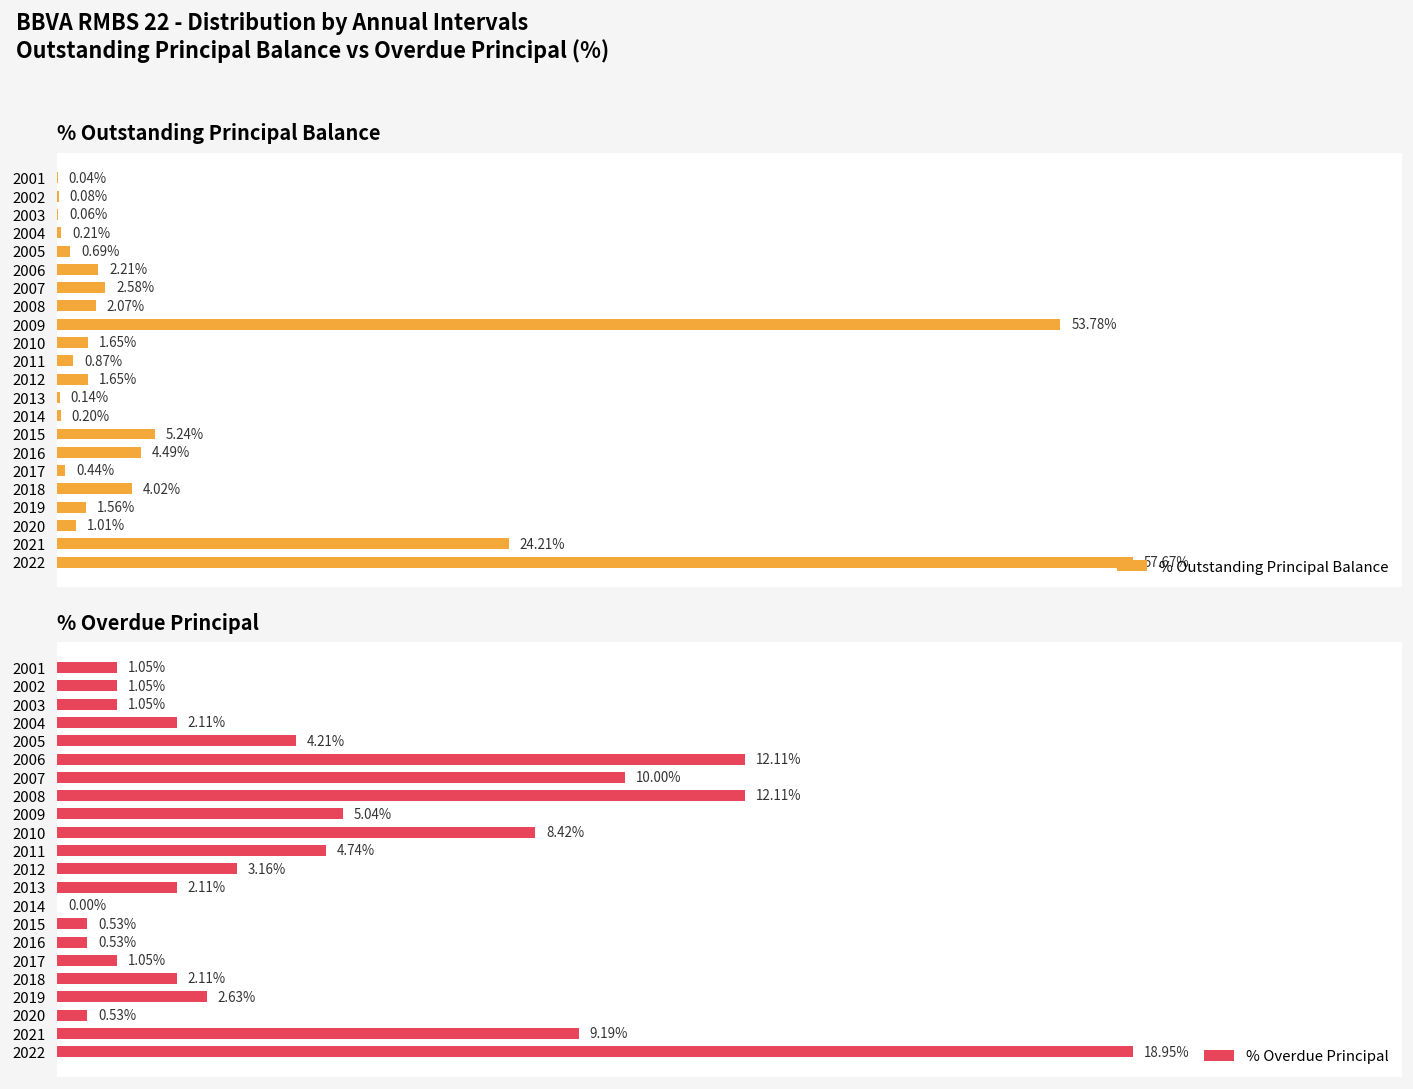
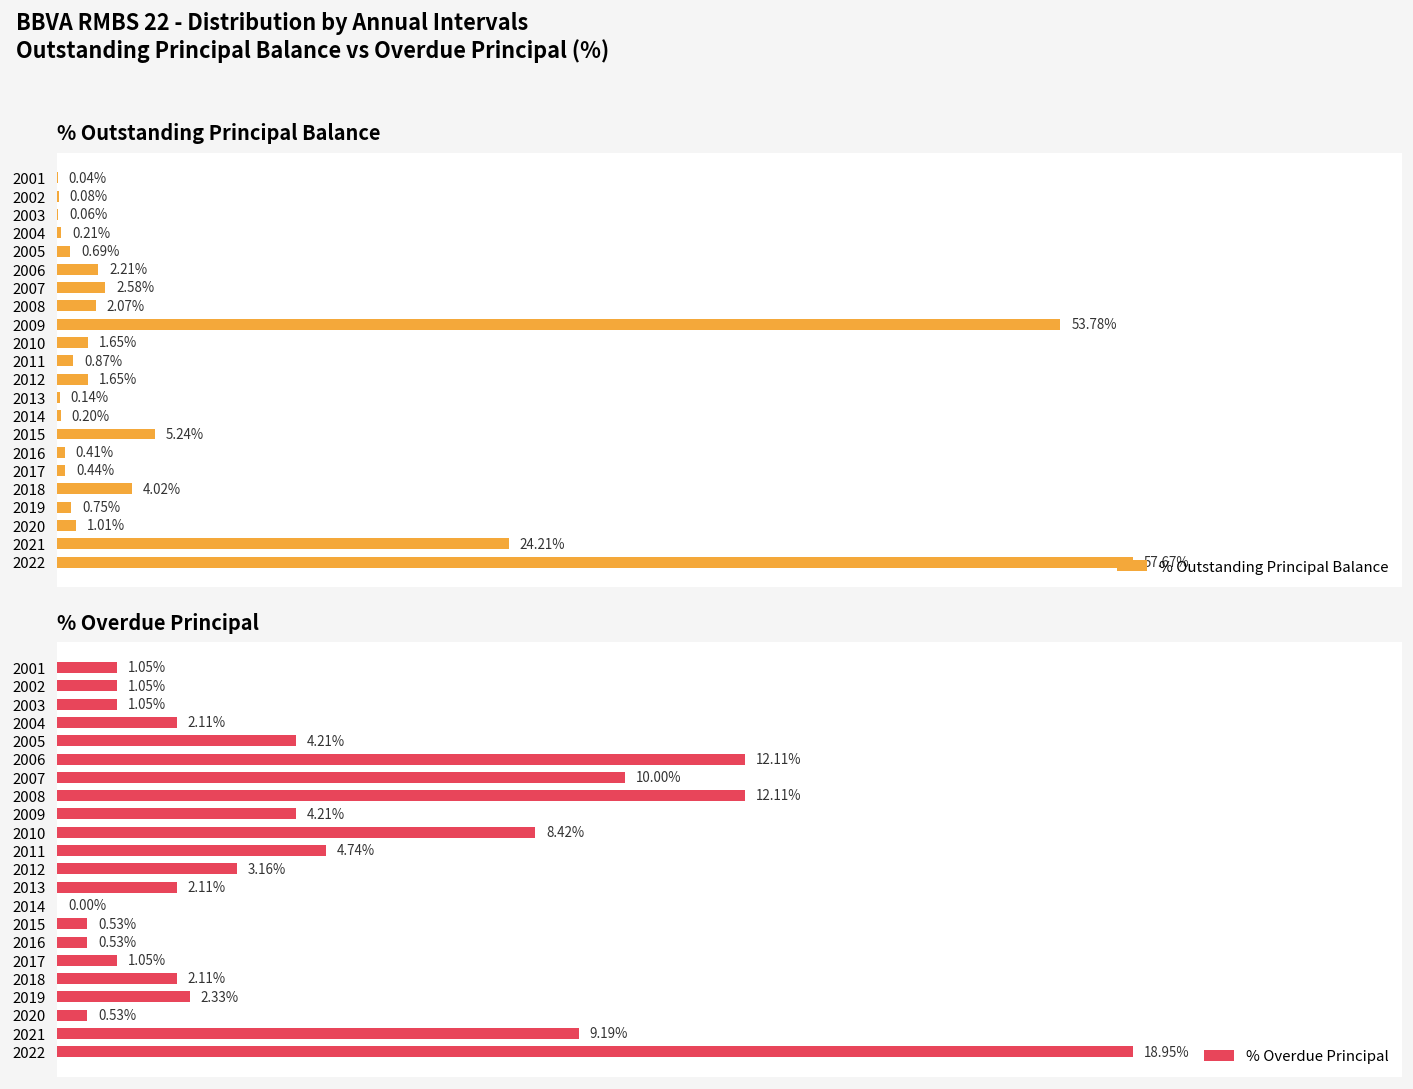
% Outstanding Principal Balance, 2016: 4.49% -> 0.41%
% Outstanding Principal Balance, 2019: 1.56% -> 0.75%
% Overdue Principal, 2009: 5.04% -> 4.21%
% Overdue Principal, 2019: 2.63% -> 2.33%
